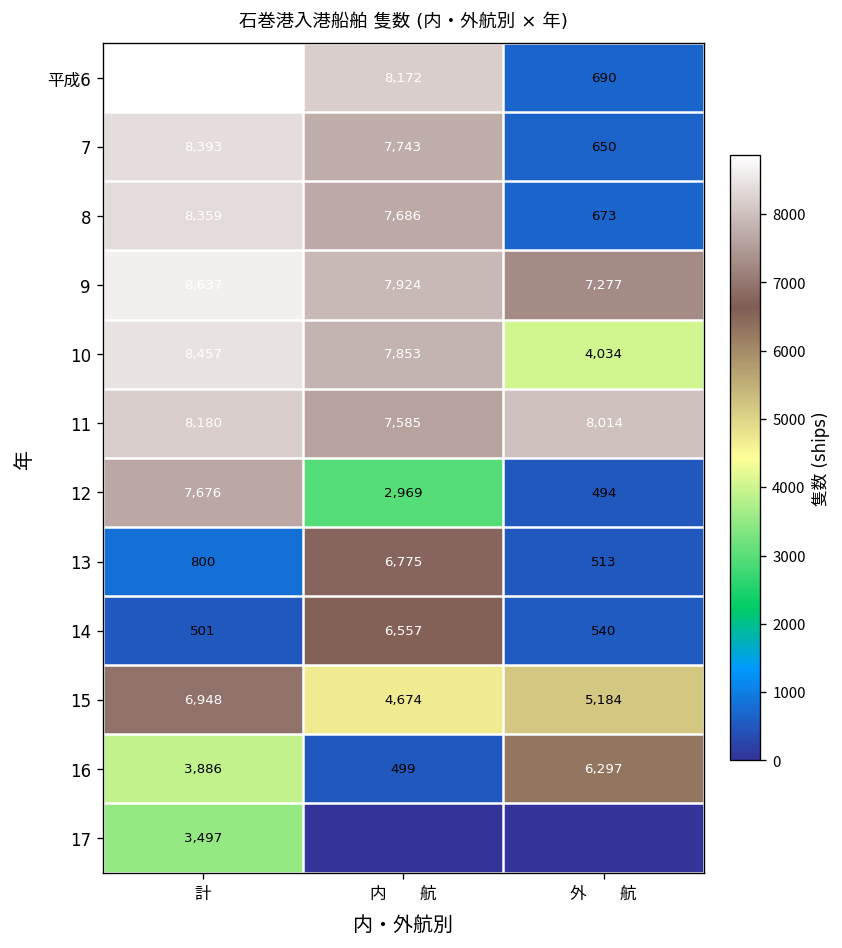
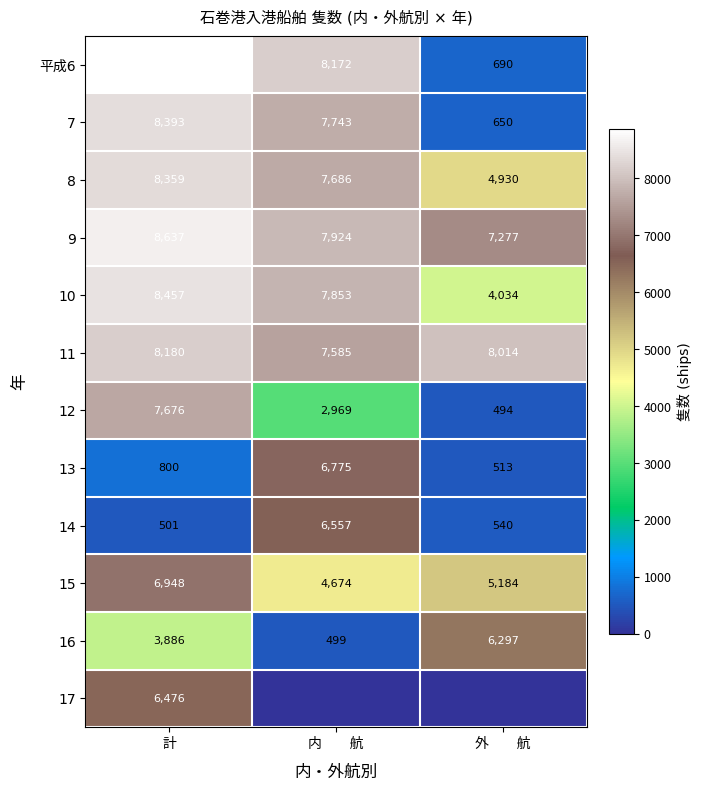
8, 外 航: 673 -> 4,930
17, 計: 3,497 -> 6,476
